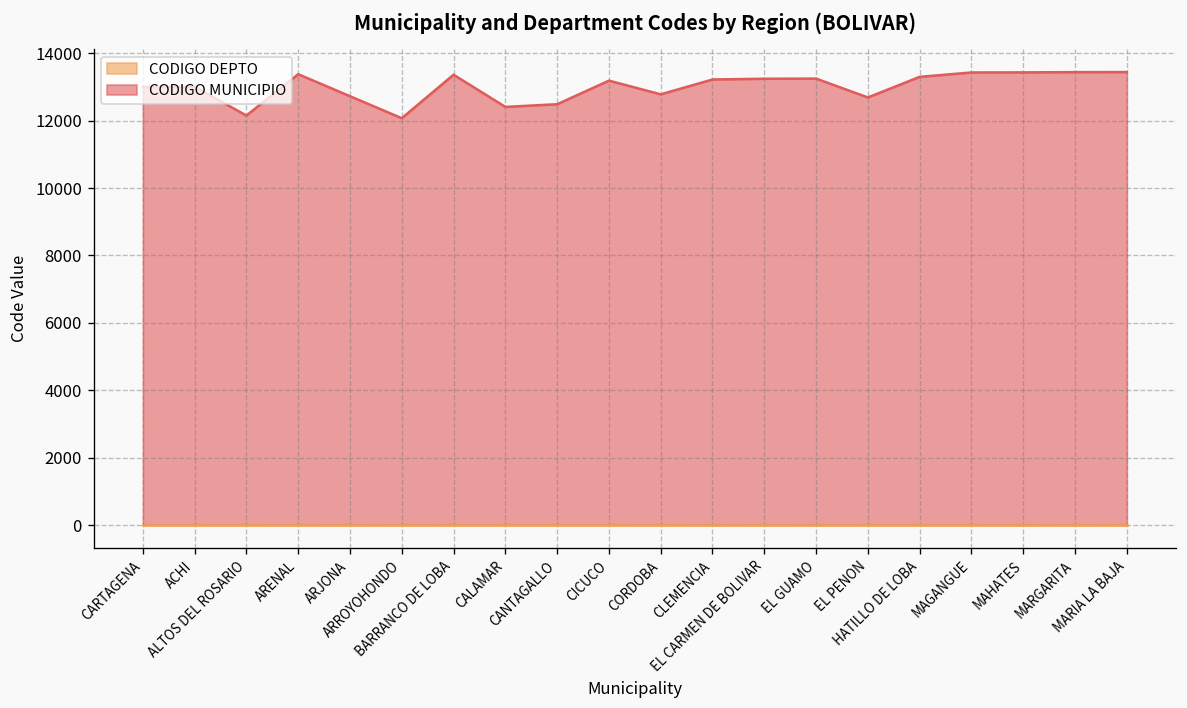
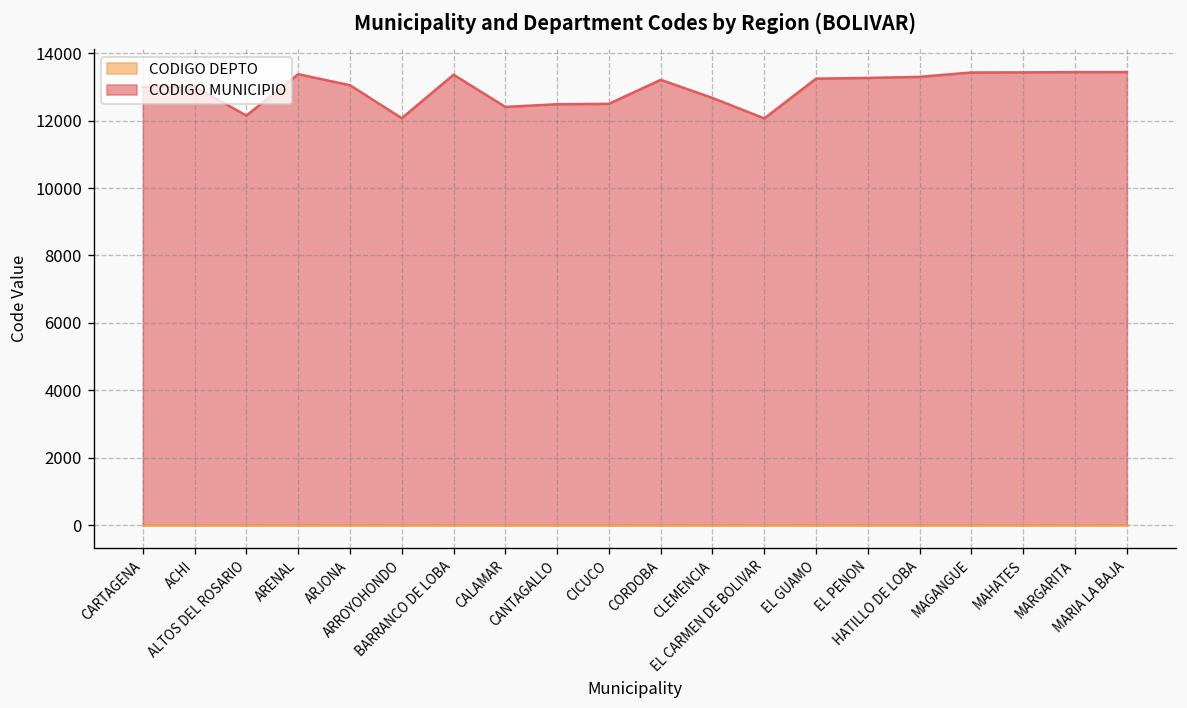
CODIGO MUNICIPIO, ARJONA: 12700 -> 13100
CODIGO MUNICIPIO, CICUCO: 13200 -> 12500
CODIGO MUNICIPIO, CORDOBA: 12800 -> 13200
CODIGO MUNICIPIO, CLEMENCIA: 13200 -> 12700
CODIGO MUNICIPIO, EL CARMEN DE BOLIVAR: 13200 -> 12100
CODIGO MUNICIPIO, EL PENON: 12700 -> 13300
